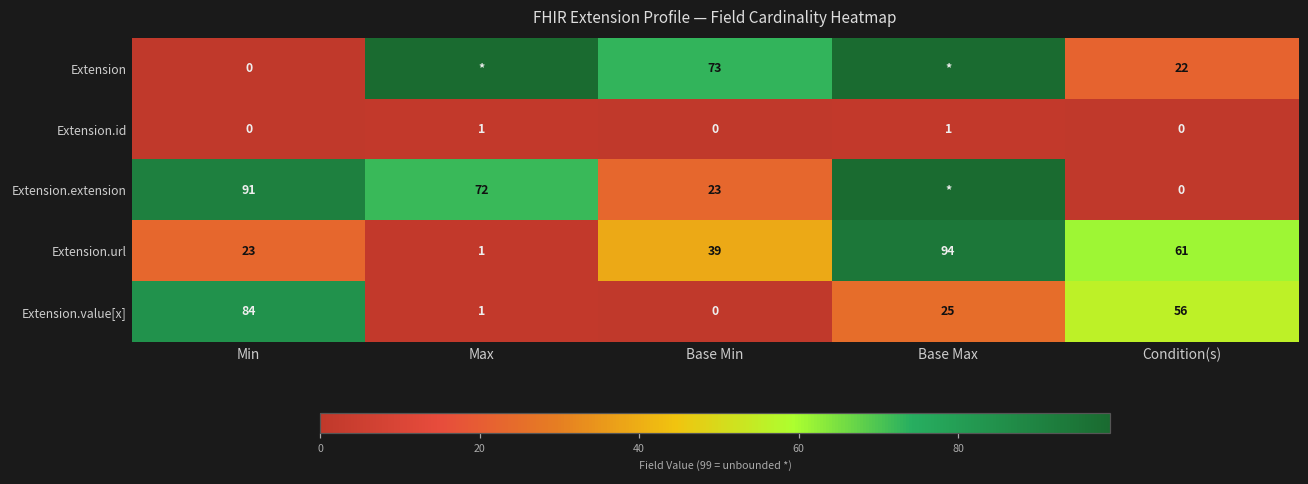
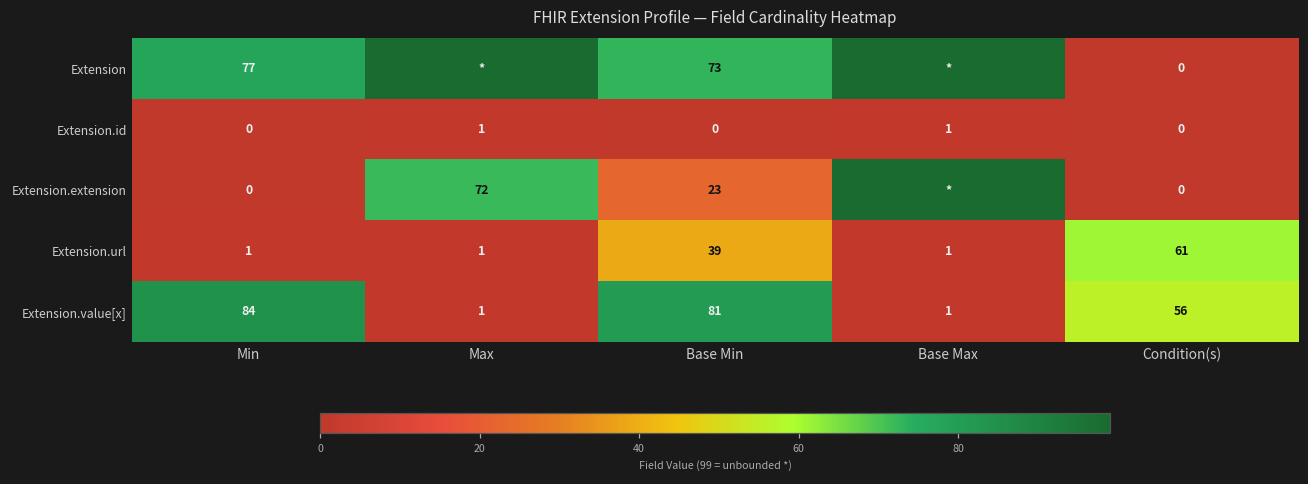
Extension, Min: 0 -> 77
Extension, Condition(s): 22 -> 0
Extension.extension, Min: 91 -> 0
Extension.url, Min: 23 -> 1
Extension.url, Base Max: 94 -> 1
Extension.value[x], Base Min: 0 -> 81
Extension.value[x], Base Max: 25 -> 1
